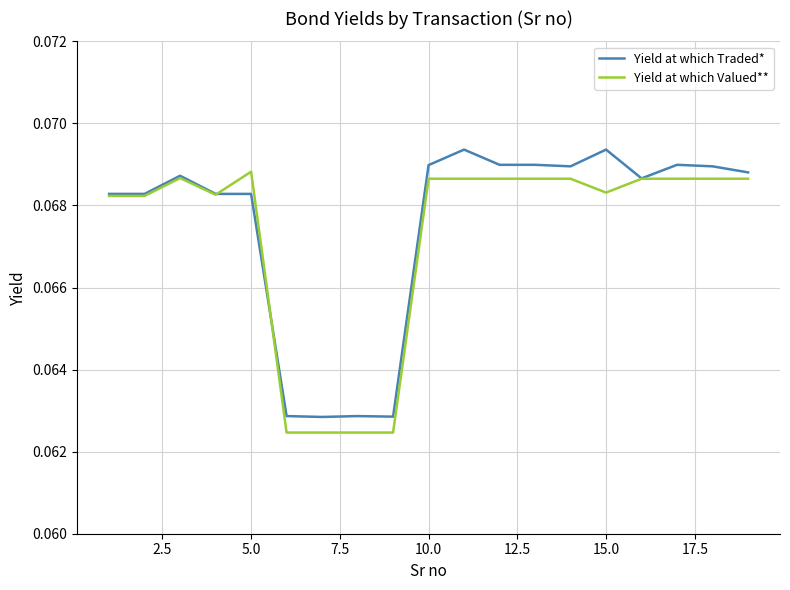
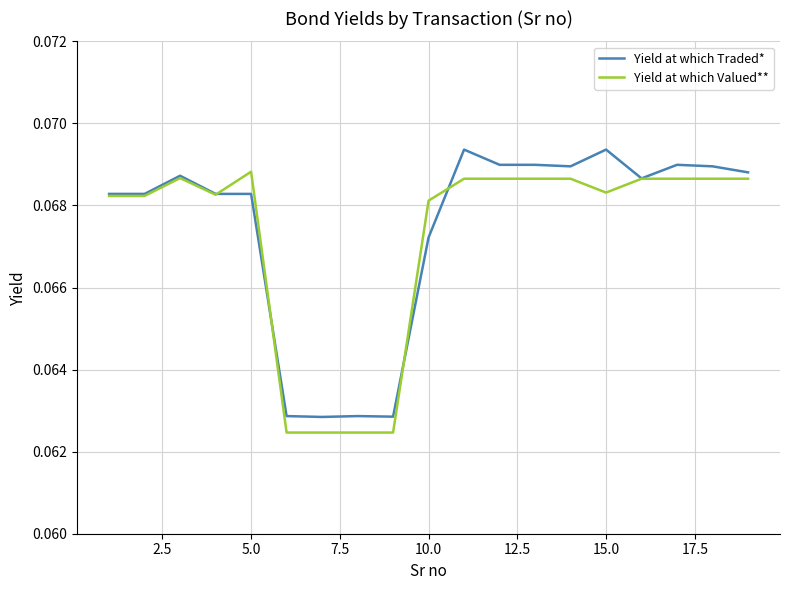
Yield at which Traded*, 10.0: 0.0690 -> 0.0672
Yield at which Valued**, 10.0: 0.0687 -> 0.0681
